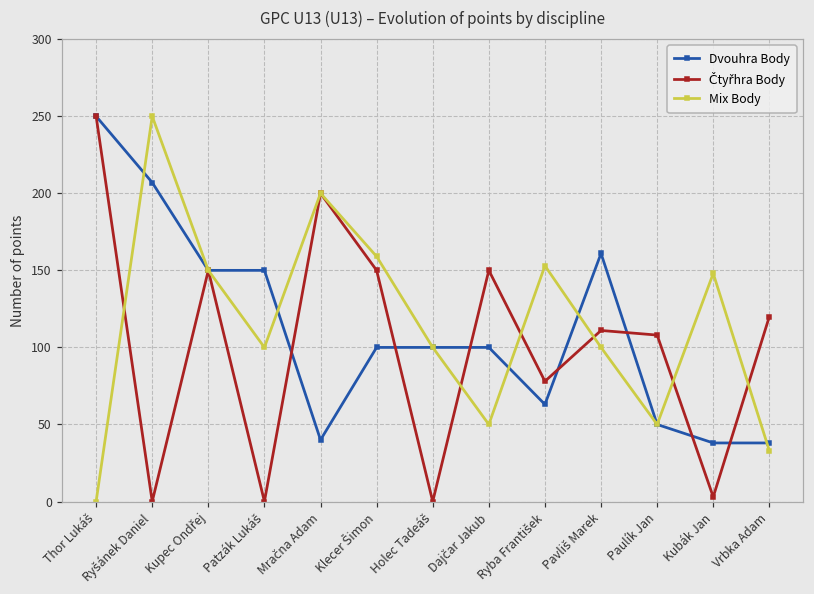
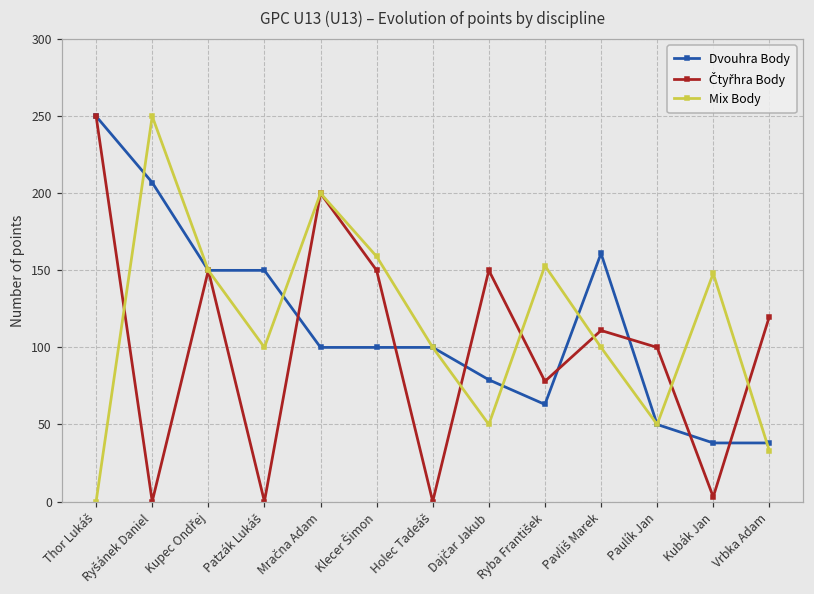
Dvouhra Body, Mračna Adam: 40 -> 100
Dvouhra Body, Dajčar Jakub: 100 -> 79
Čtyřhra Body, Paulík Jan: 108 -> 100
